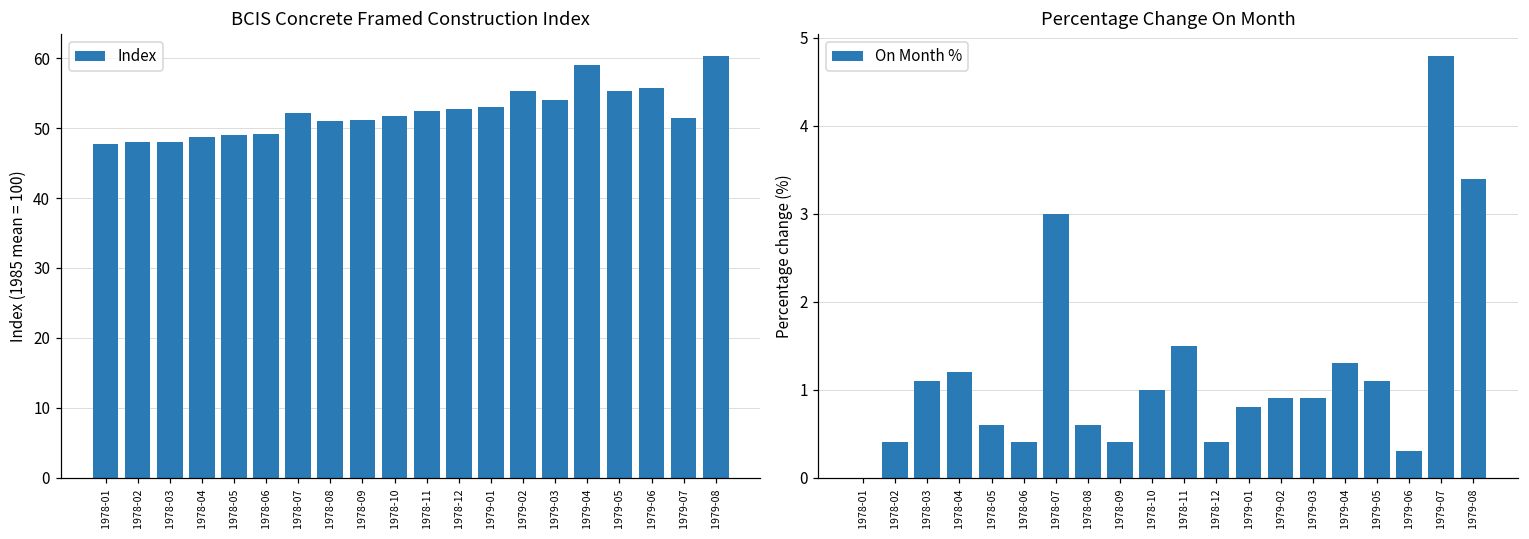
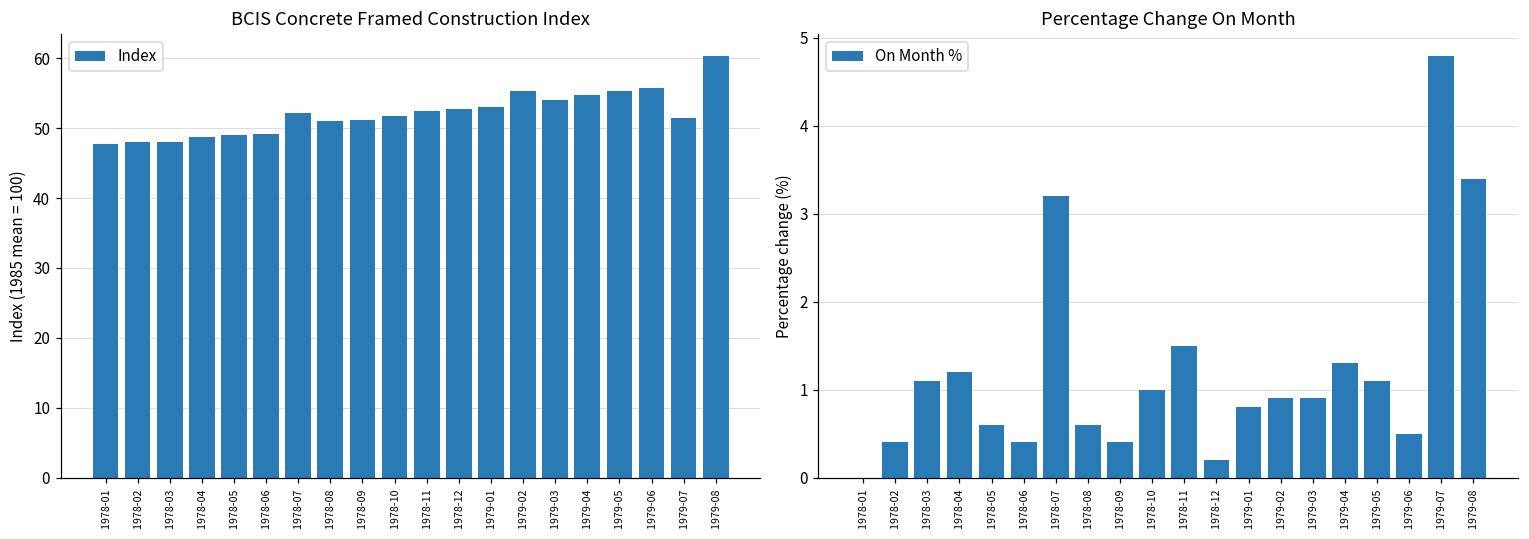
BCIS Concrete Framed Construction Index, 1979-04: 59 -> 55
Percentage Change On Month, 1978-07: 3.0 -> 3.2
Percentage Change On Month, 1978-12: 0.4 -> 0.2
Percentage Change On Month, 1979-06: 0.3 -> 0.5
